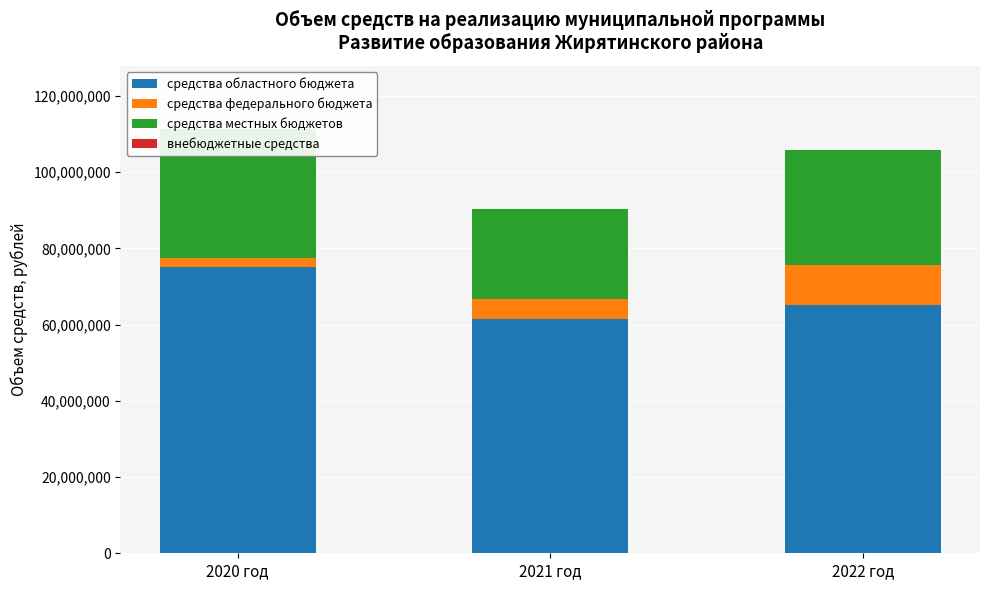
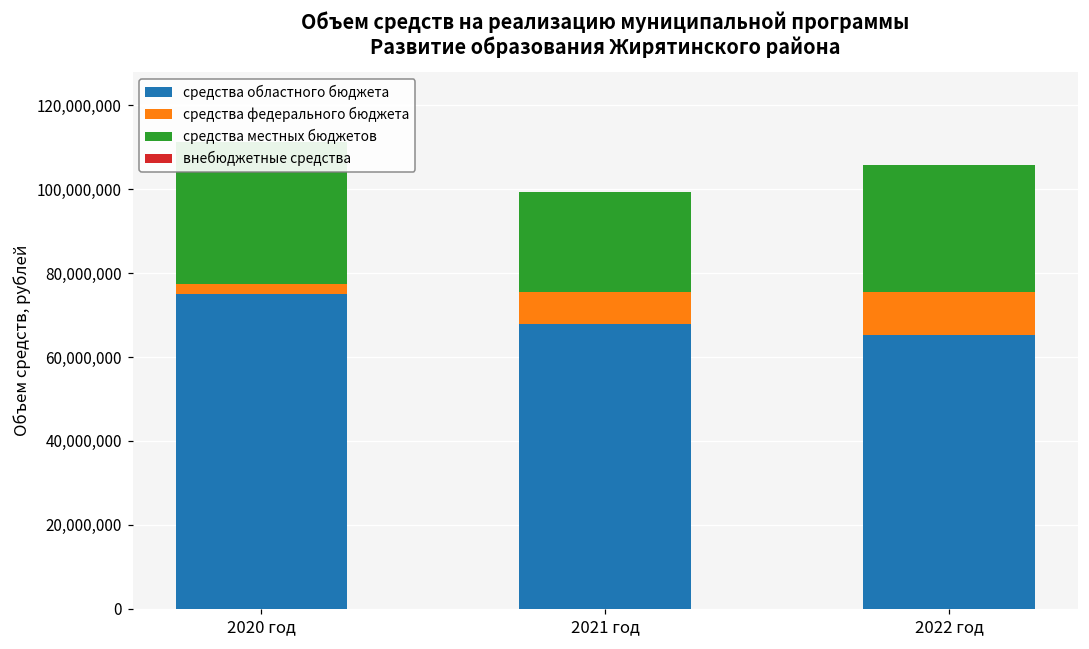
средства областного бюджета, 2021 год: 61,000,000 -> 68,000,000
средства федерального бюджета, 2021 год: 5,000,000 -> 8,000,000
